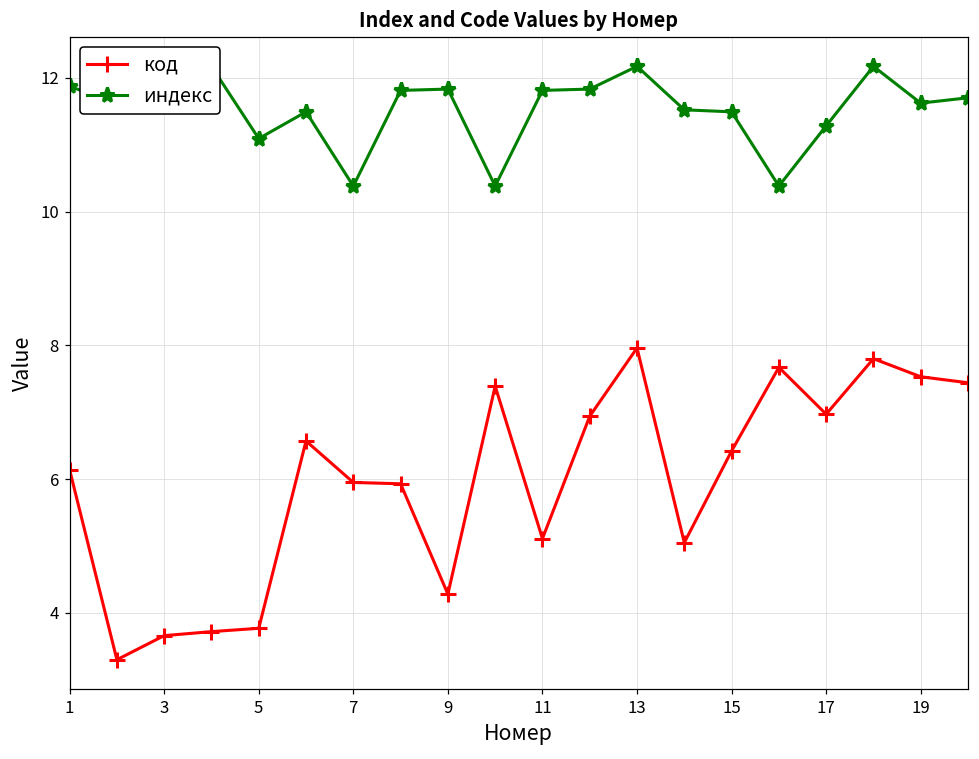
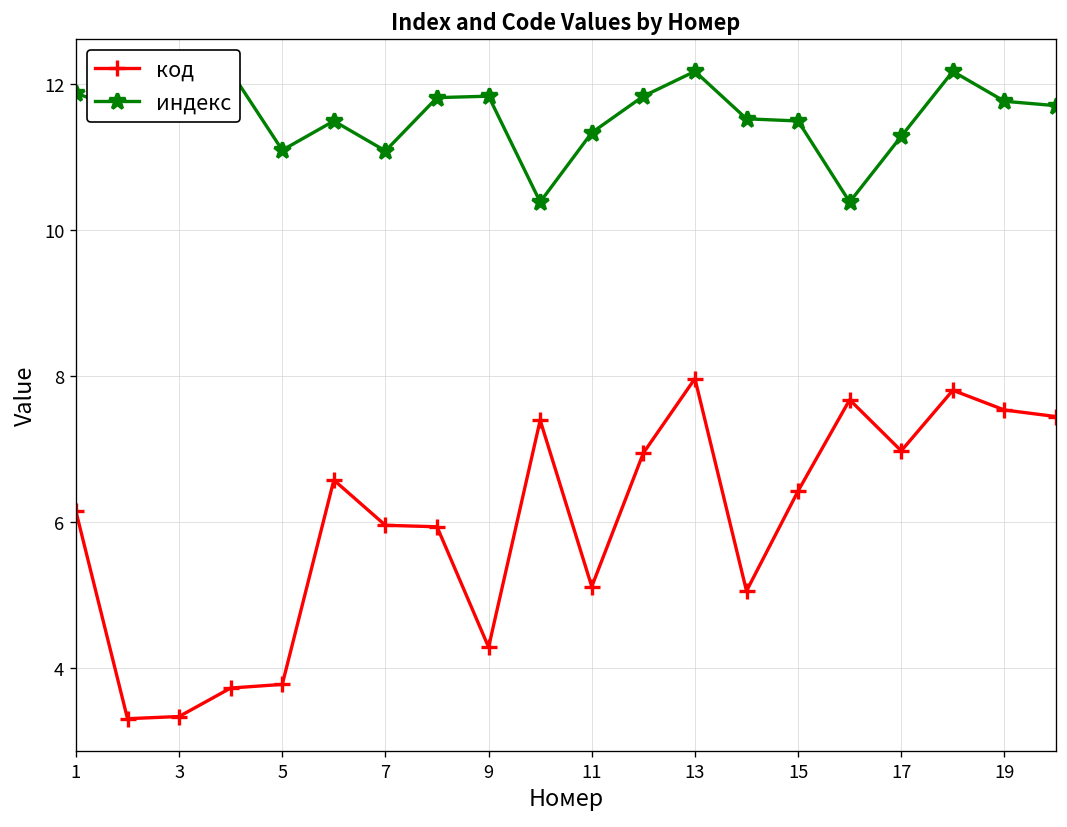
код, 3: 3.7 -> 3.3
индекс, 7: 10.4 -> 11.1
индекс, 11: 11.8 -> 11.3
индекс, 19: 11.6 -> 11.8
